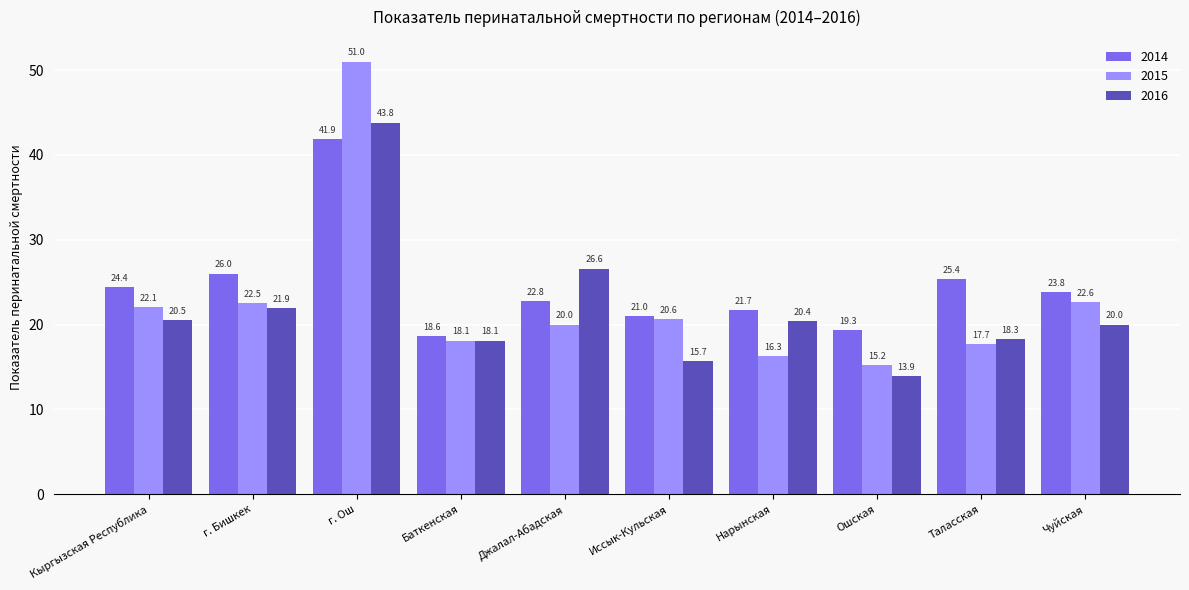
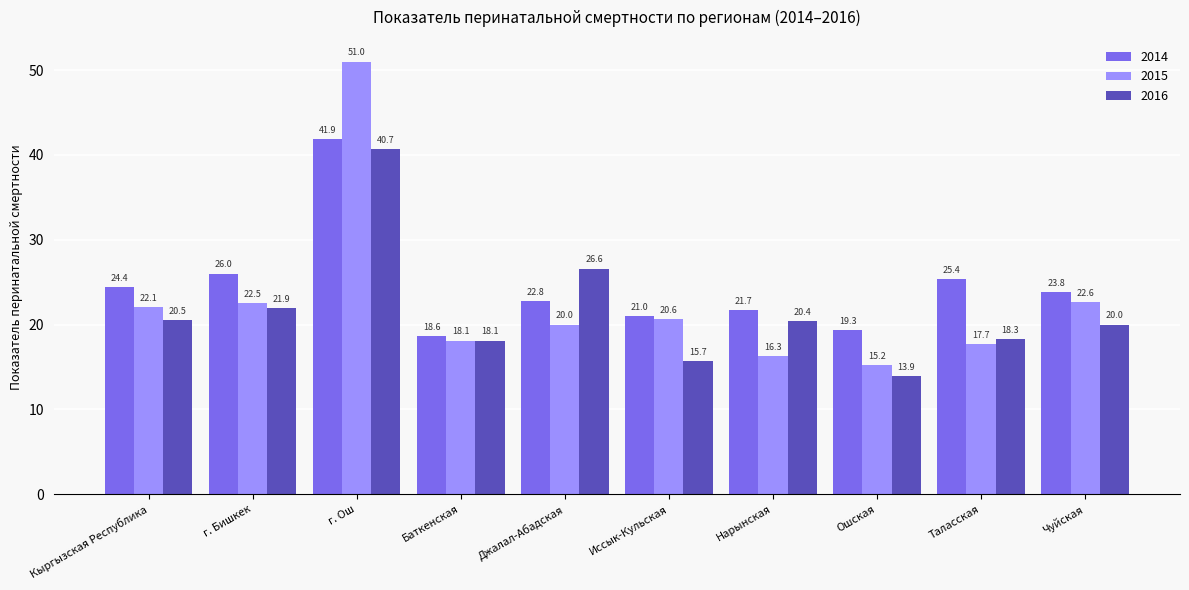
2016, г. Ош: 43.8 -> 40.7
